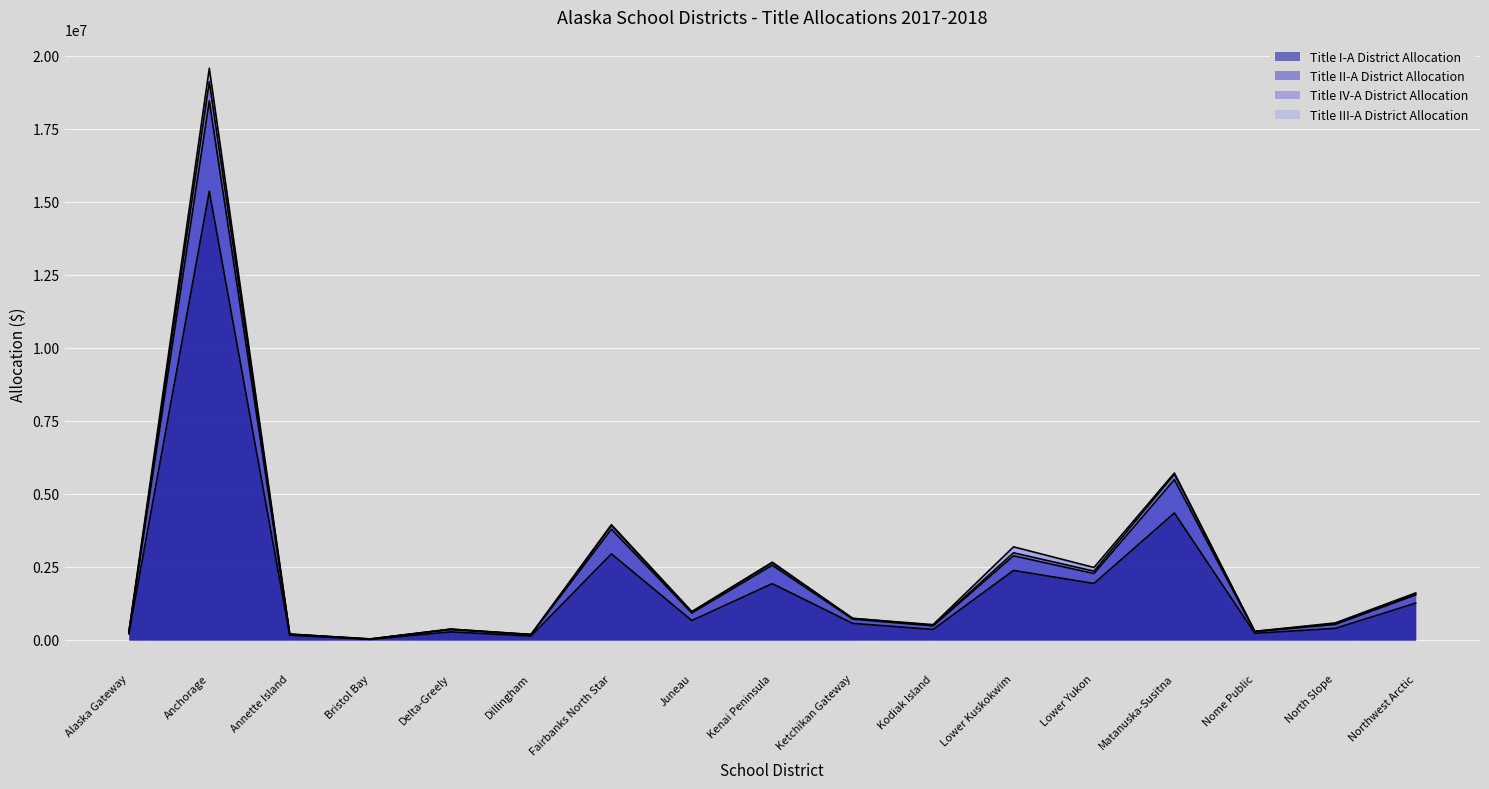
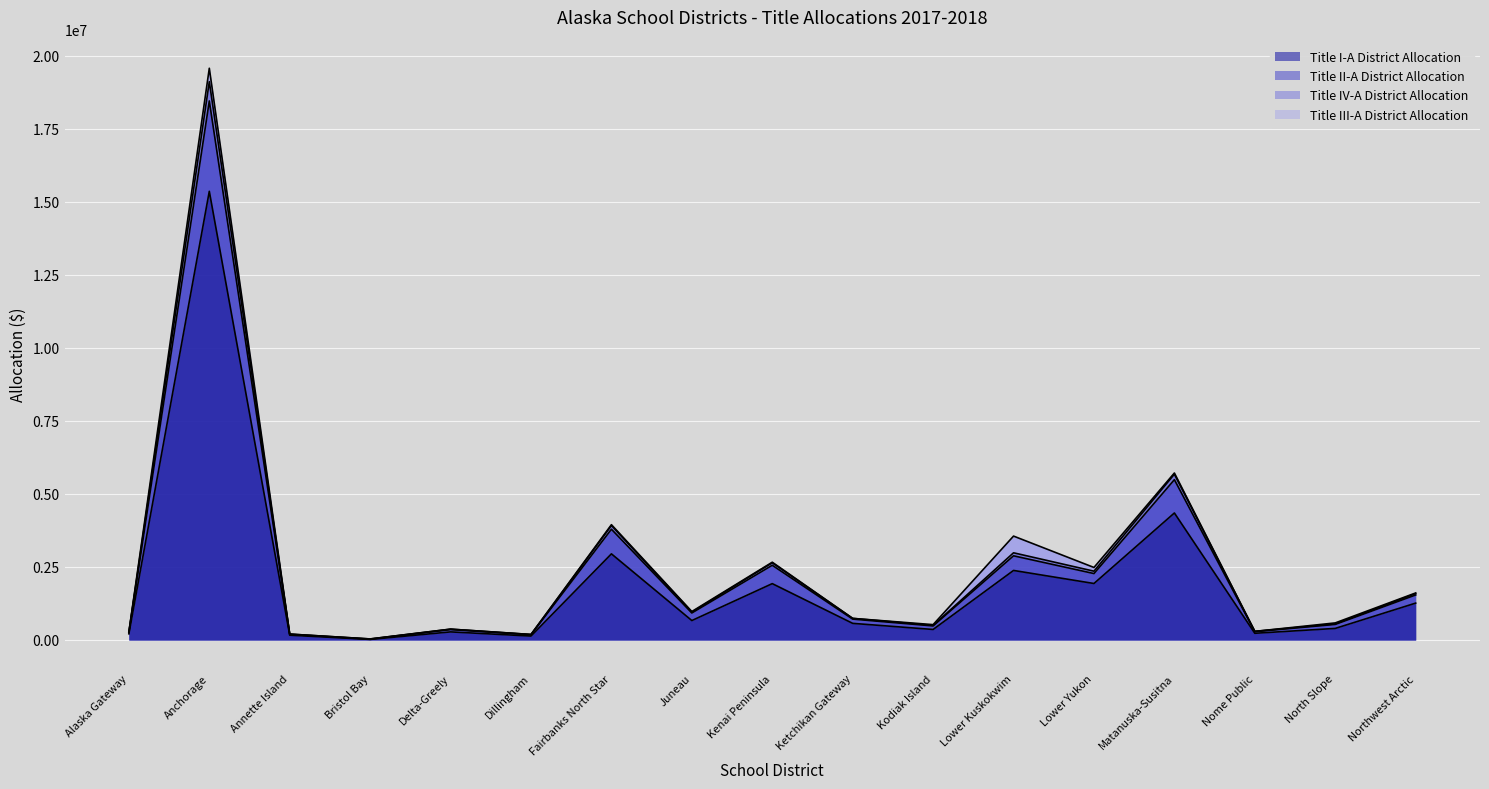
Title III-A District Allocation, Lower Kuskokwim: 200000 -> 600000
